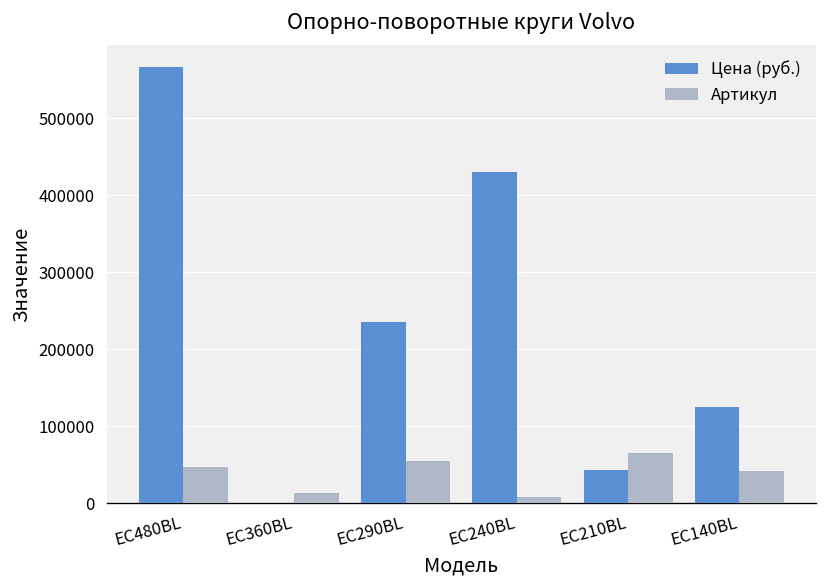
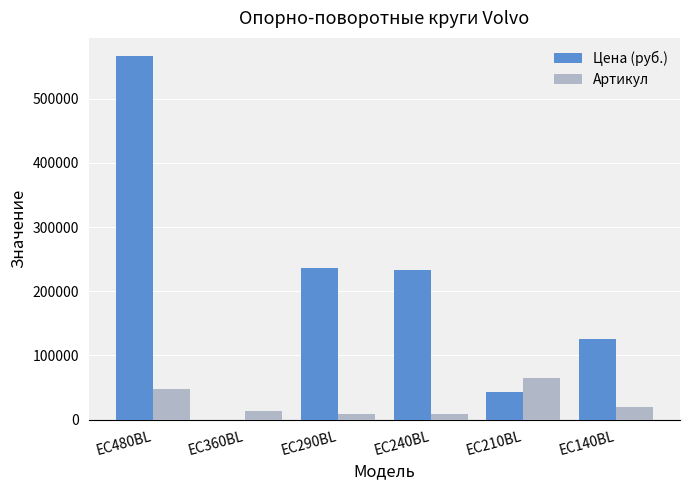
Артикул, EC290BL: 60000 -> 10000
Цена (руб.), EC240BL: 430000 -> 230000
Артикул, EC140BL: 40000 -> 20000
